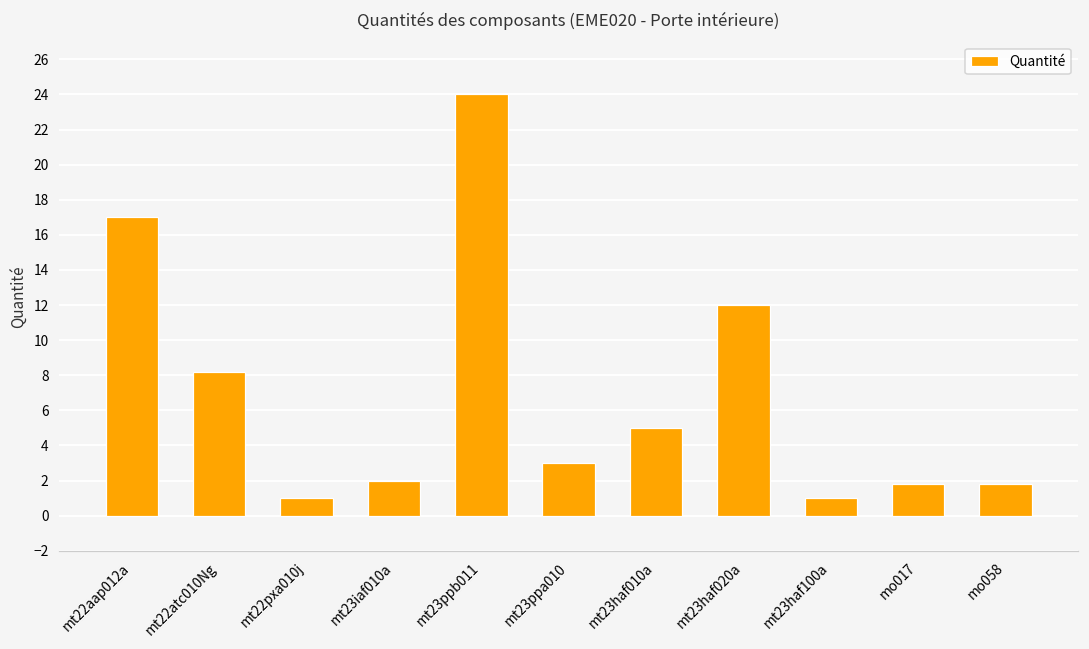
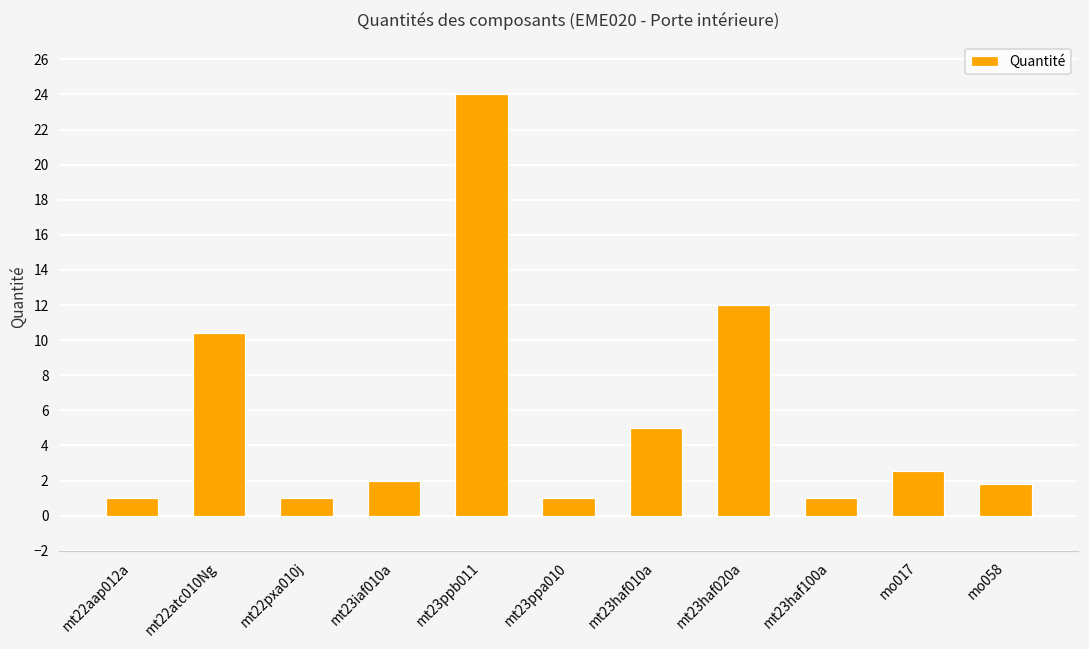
mt22aap012a: 17 -> 1
mt22atc010Ng: 8.2 -> 10.4
mt23ppa010: 3 -> 1
mo017: 1.8 -> 2.5
